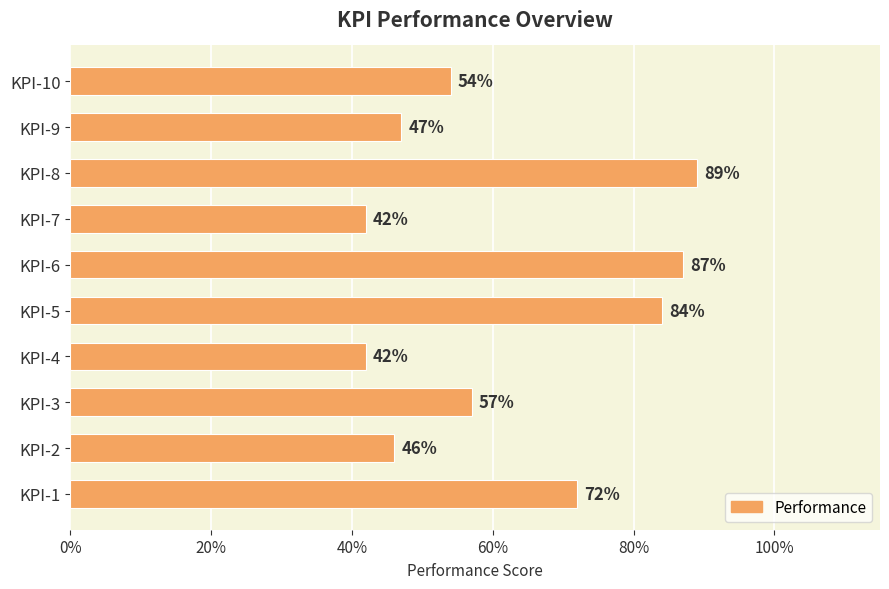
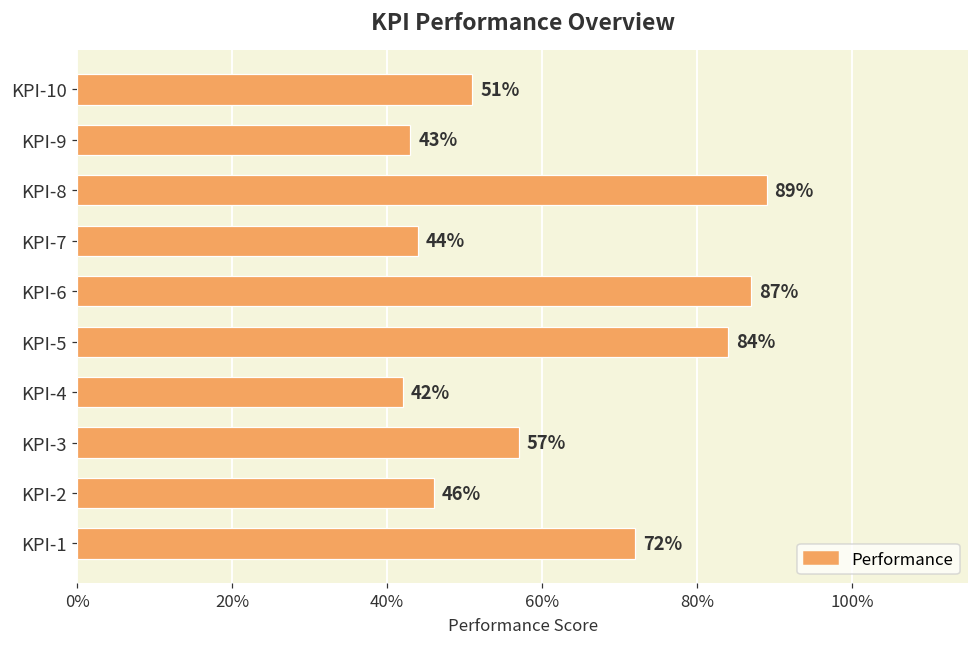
KPI-10: 54% -> 51%
KPI-9: 47% -> 43%
KPI-7: 42% -> 44%
